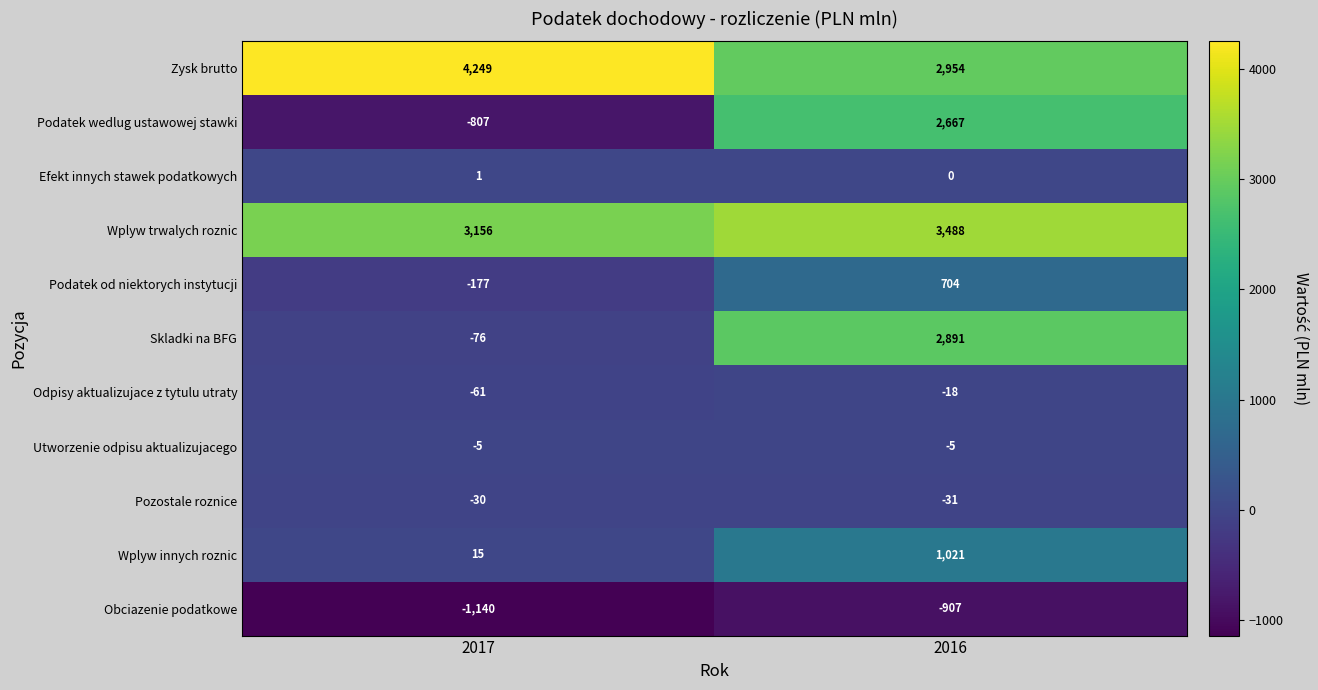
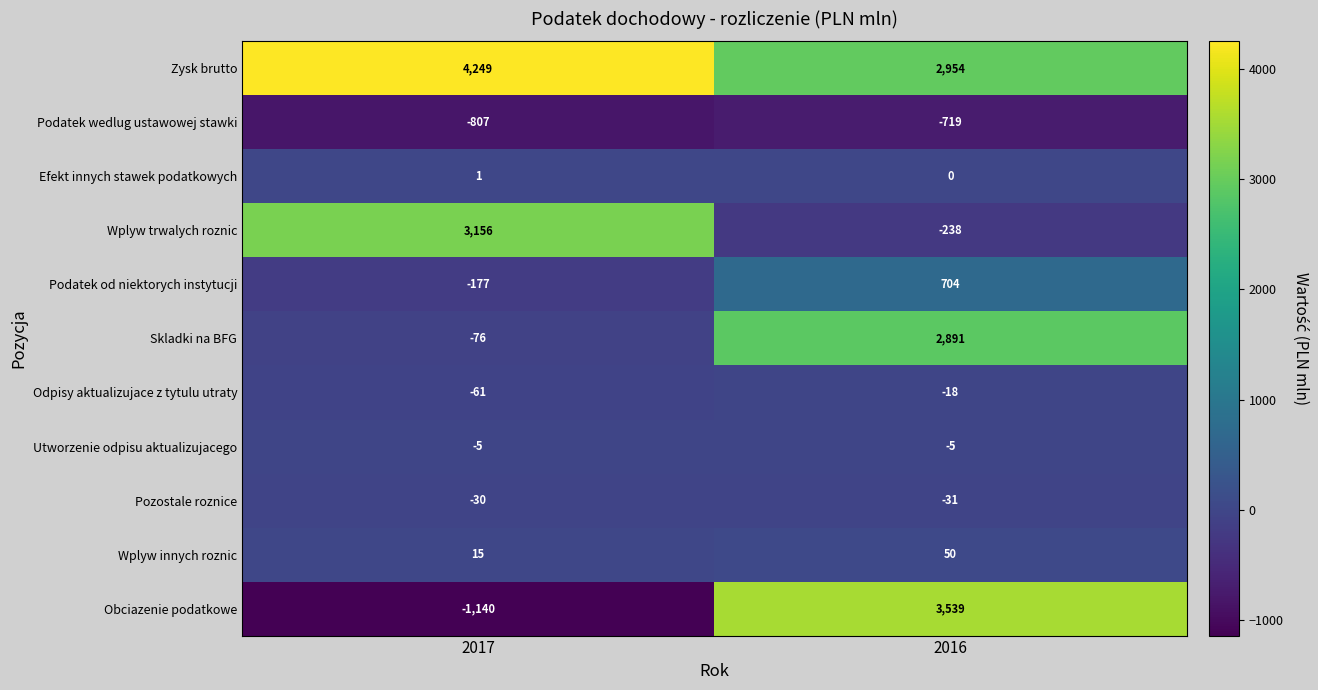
Podatek wedlug ustawowej stawki, 2016: 2,667 -> -719
Wplyw trwalych roznic, 2016: 3,488 -> -238
Wplyw innych roznic, 2016: 1,021 -> 50
Obciazenie podatkowe, 2016: -907 -> 3,539
